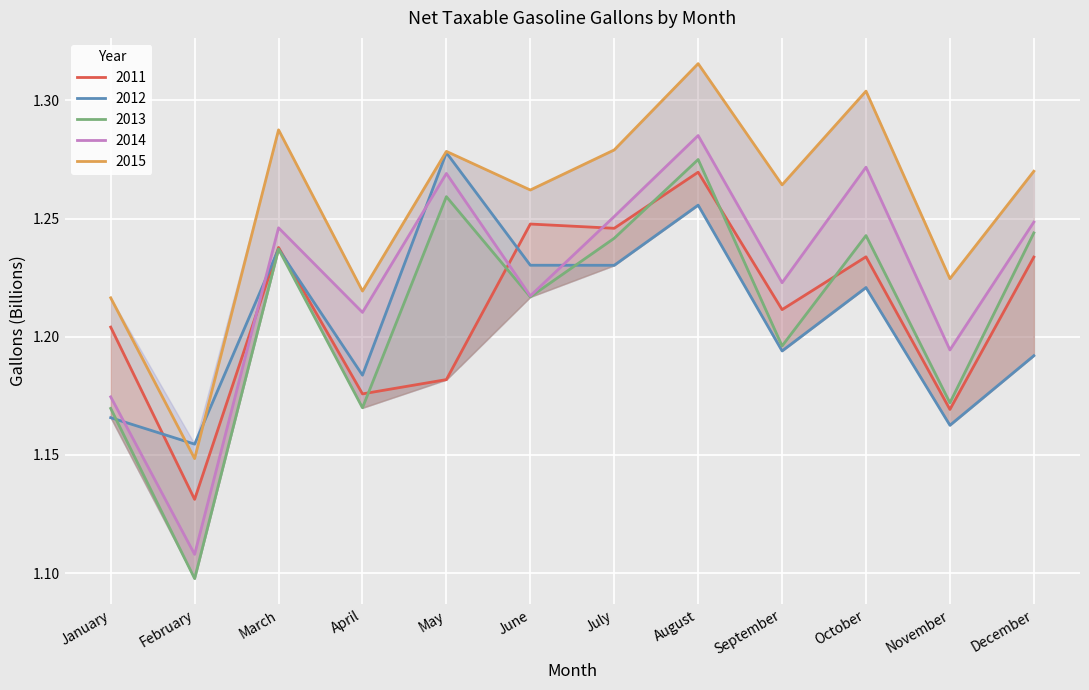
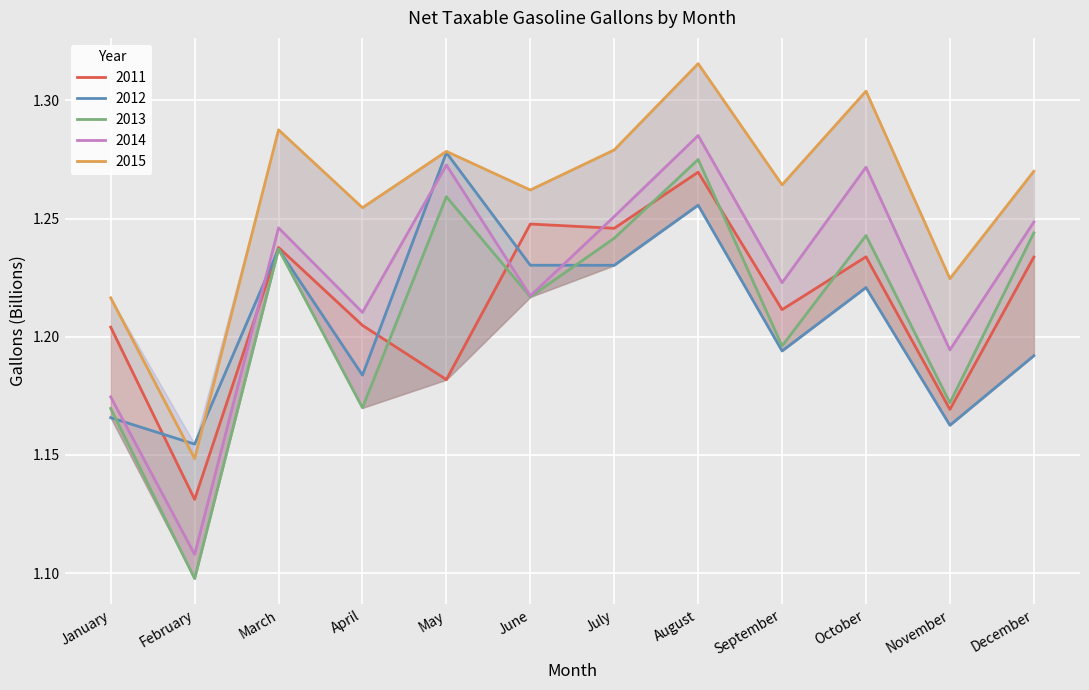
2011, April: 1.176 -> 1.205
2015, April: 1.219 -> 1.255
2014, May: 1.269 -> 1.273
